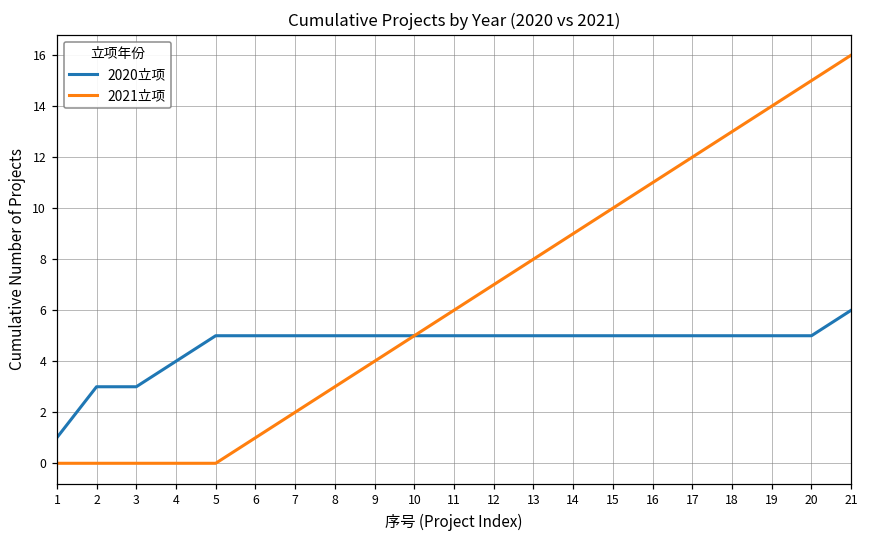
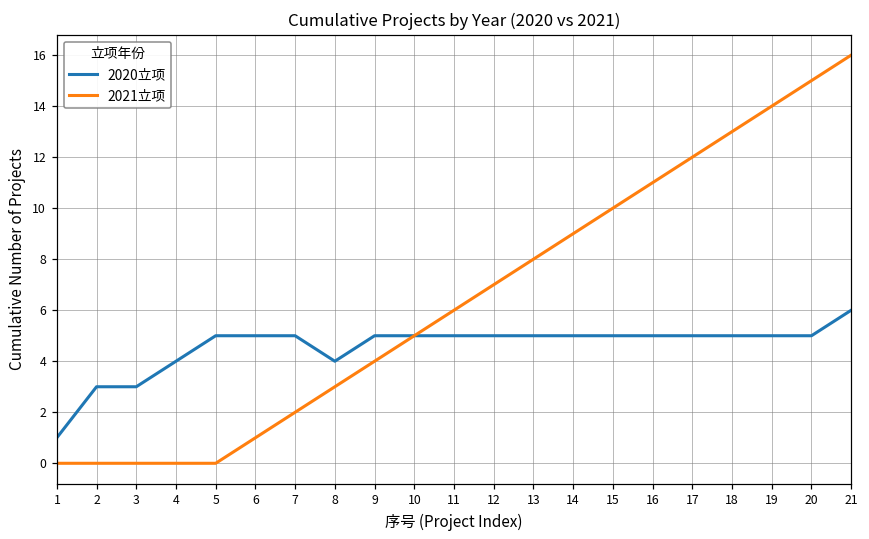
2020立项, 8: 5 -> 4
